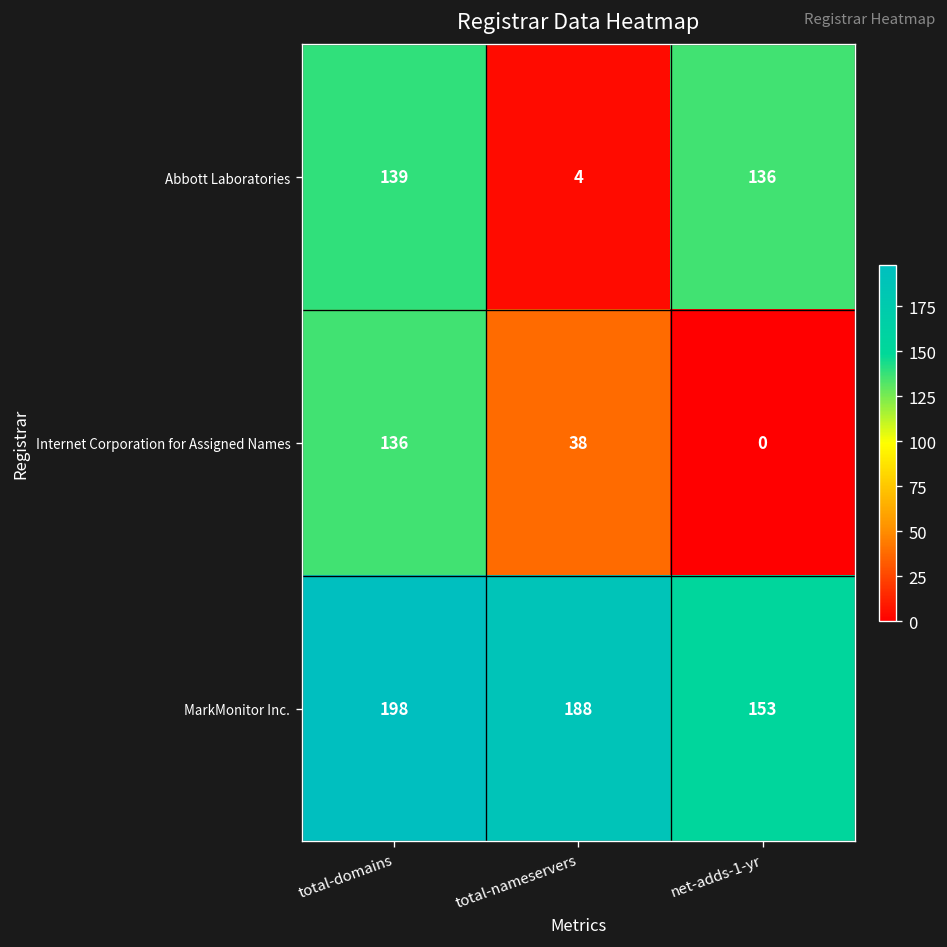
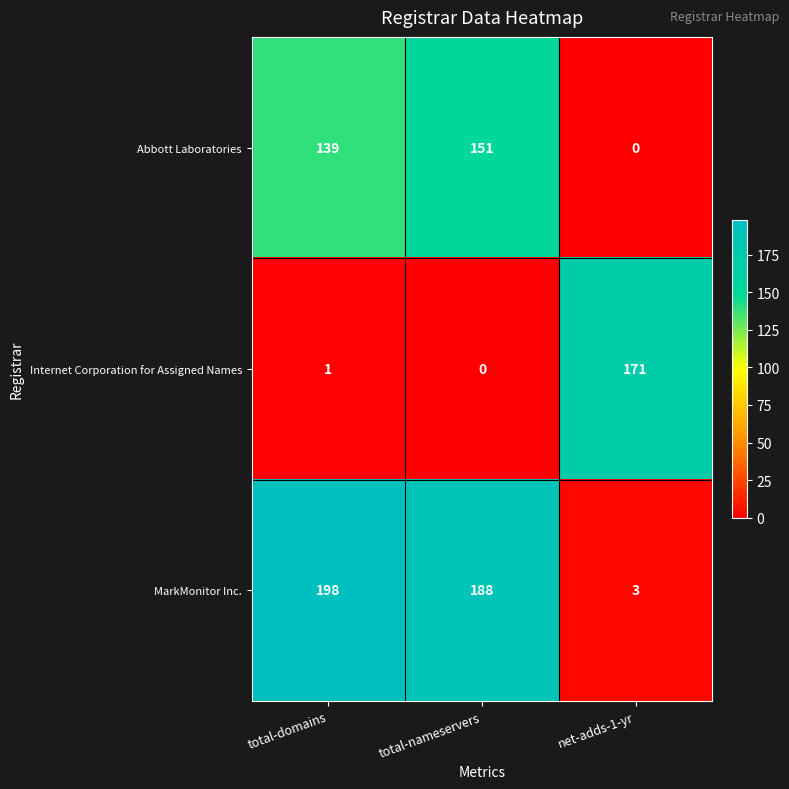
Abbott Laboratories, total-nameservers: 4 -> 151
Abbott Laboratories, net-adds-1-yr: 136 -> 0
Internet Corporation for Assigned Names, total-domains: 136 -> 1
Internet Corporation for Assigned Names, total-nameservers: 38 -> 0
Internet Corporation for Assigned Names, net-adds-1-yr: 0 -> 171
MarkMonitor Inc., net-adds-1-yr: 153 -> 3
